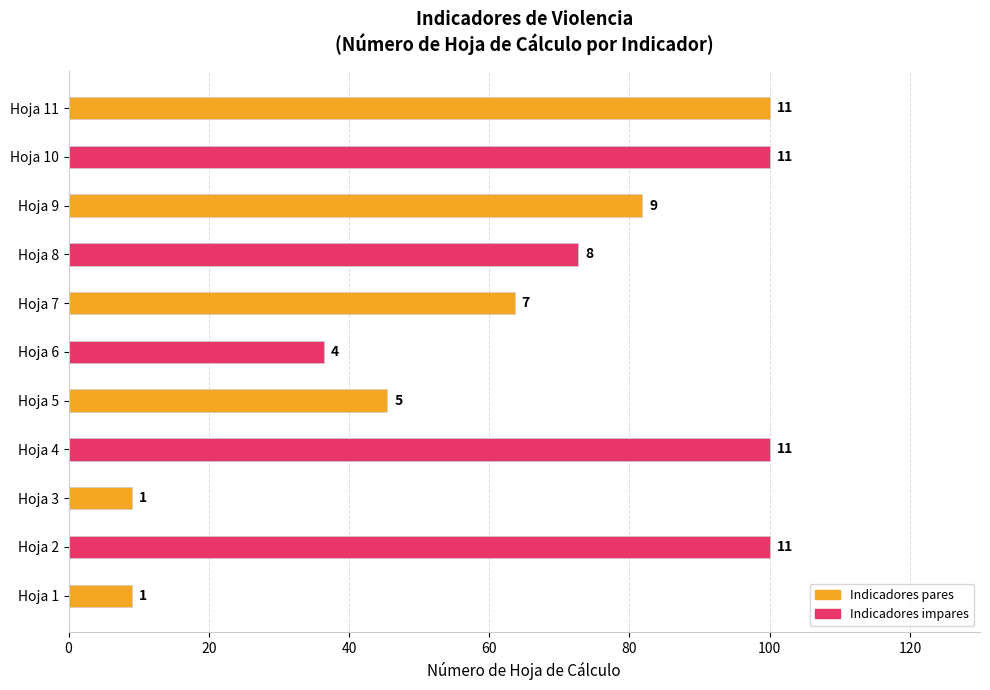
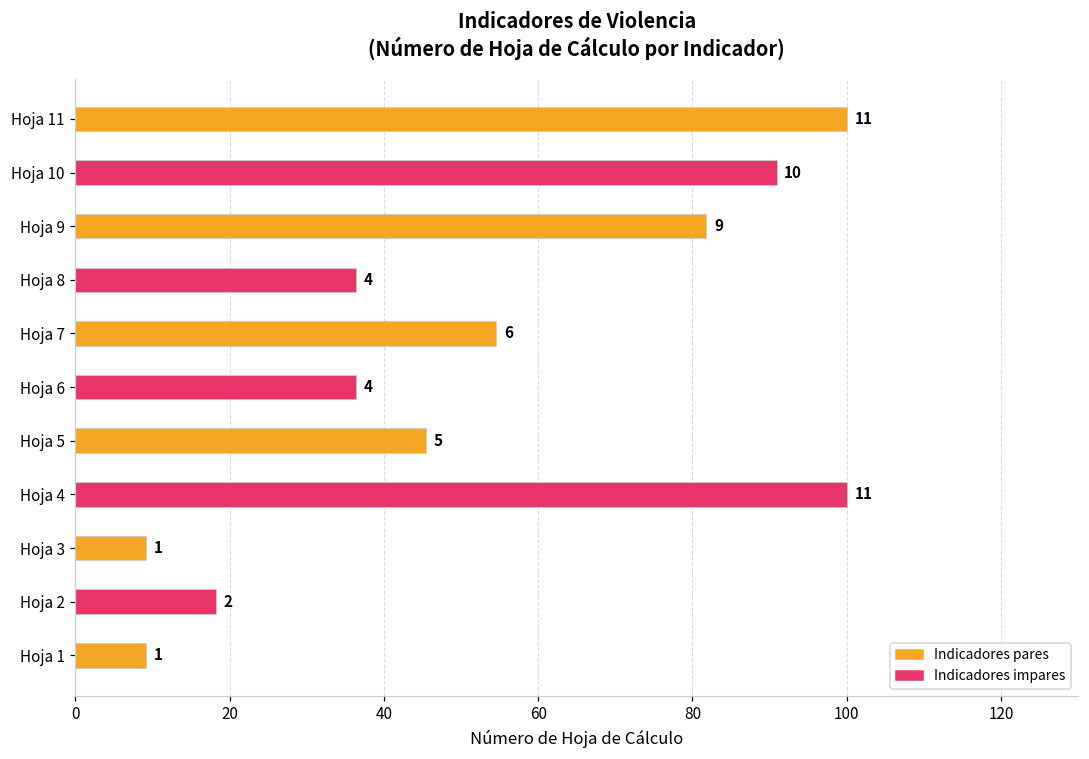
Hoja 10: 11 -> 10
Hoja 8: 8 -> 4
Hoja 7: 7 -> 6
Hoja 2: 11 -> 2
